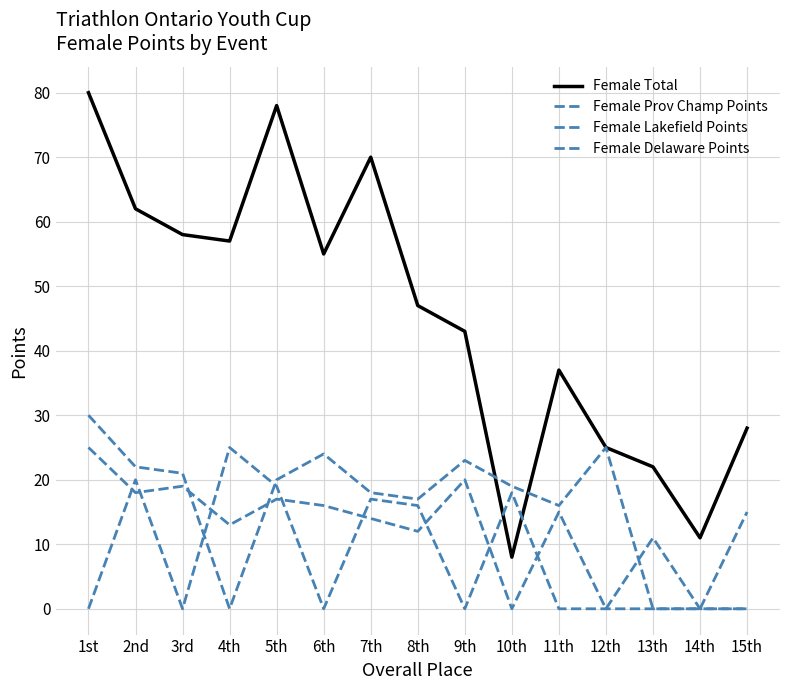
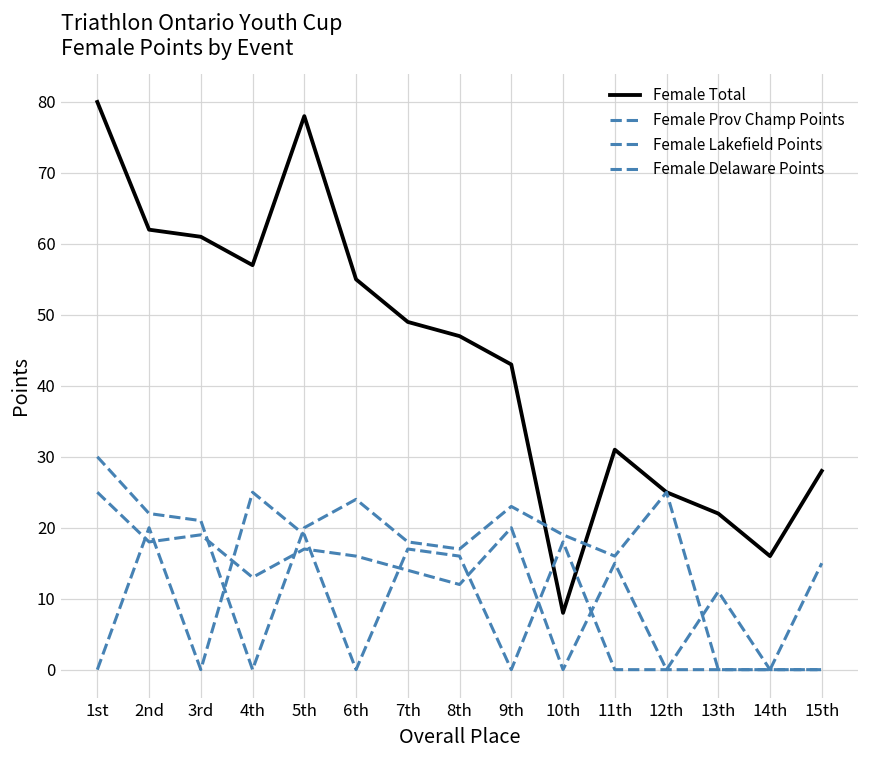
Female Total, 3rd: 58 -> 61
Female Total, 7th: 70 -> 49
Female Total, 11th: 37 -> 31
Female Total, 14th: 11 -> 16
